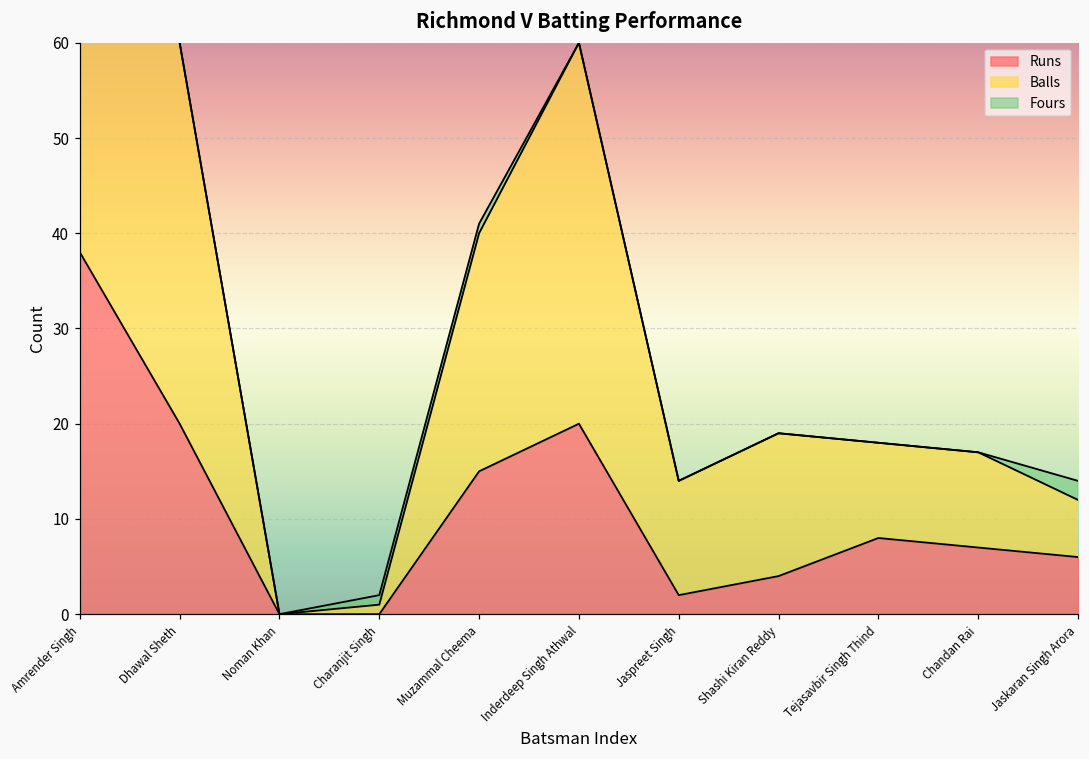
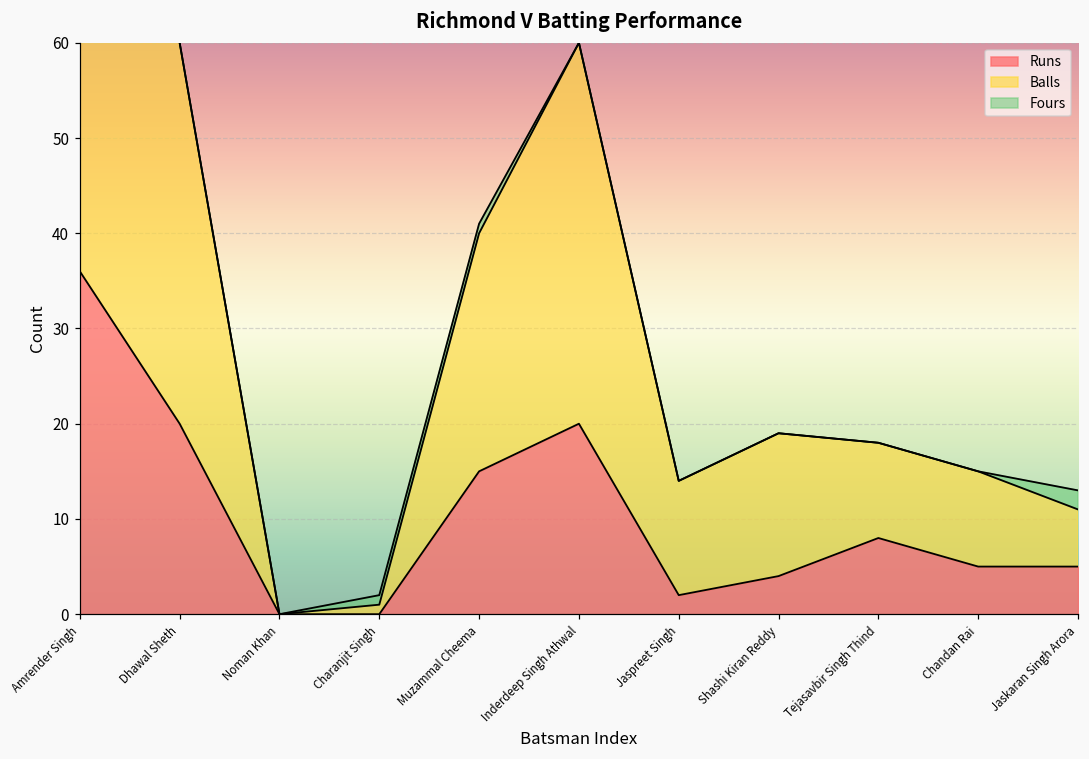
Runs, Amrender Singh: 38 -> 36
Runs, Chandan Rai: 7 -> 5
Runs, Jaskaran Singh Arora: 6 -> 5
